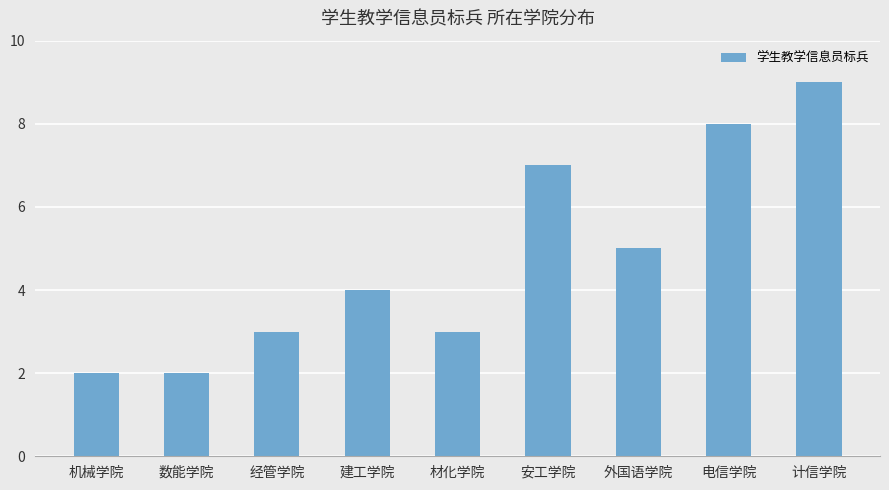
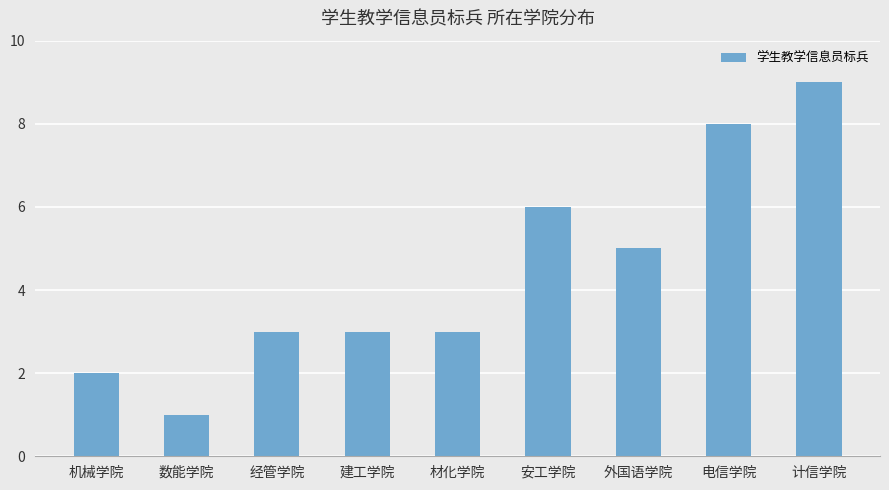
数能学院: 2 -> 1
建工学院: 4 -> 3
安工学院: 7 -> 6
